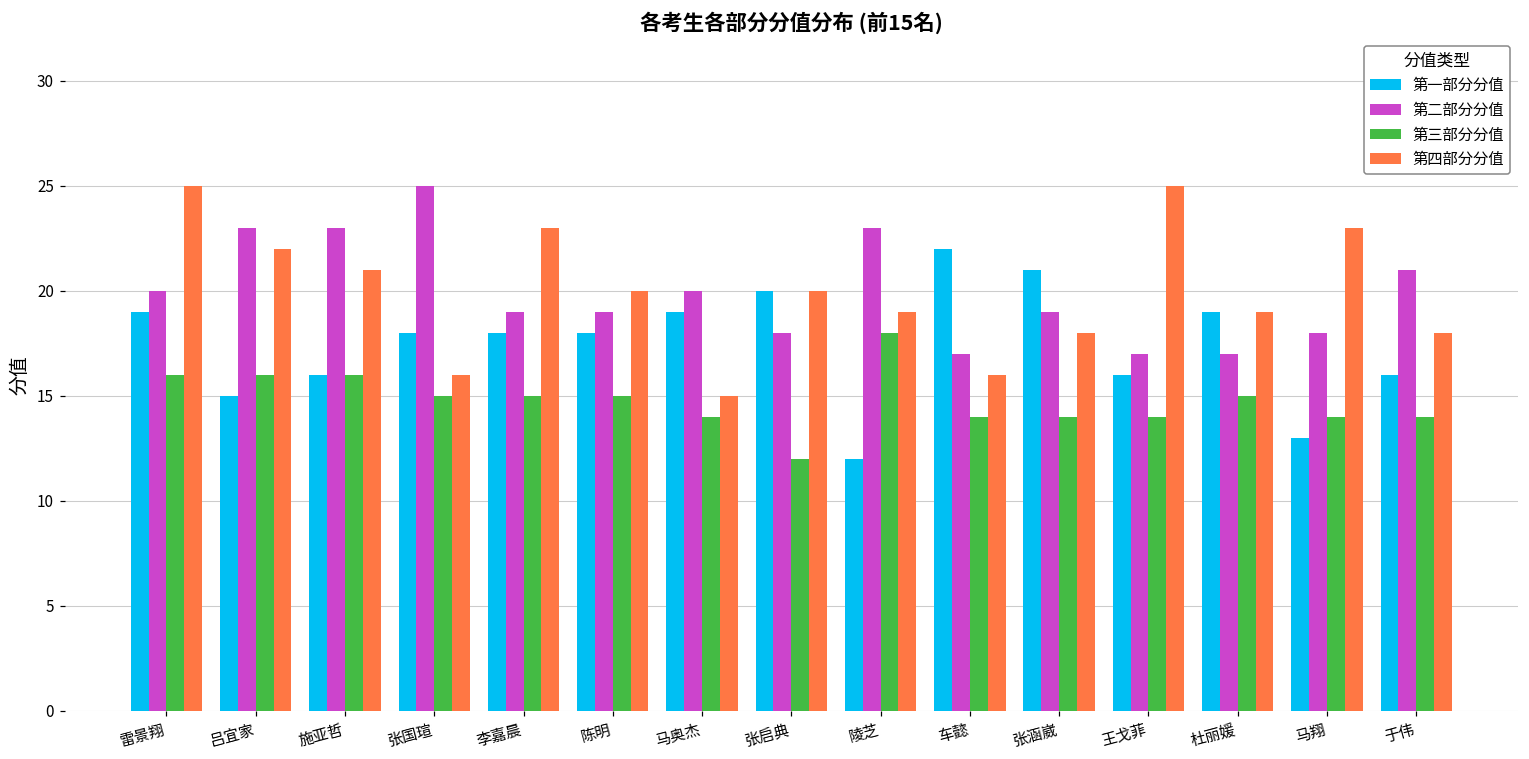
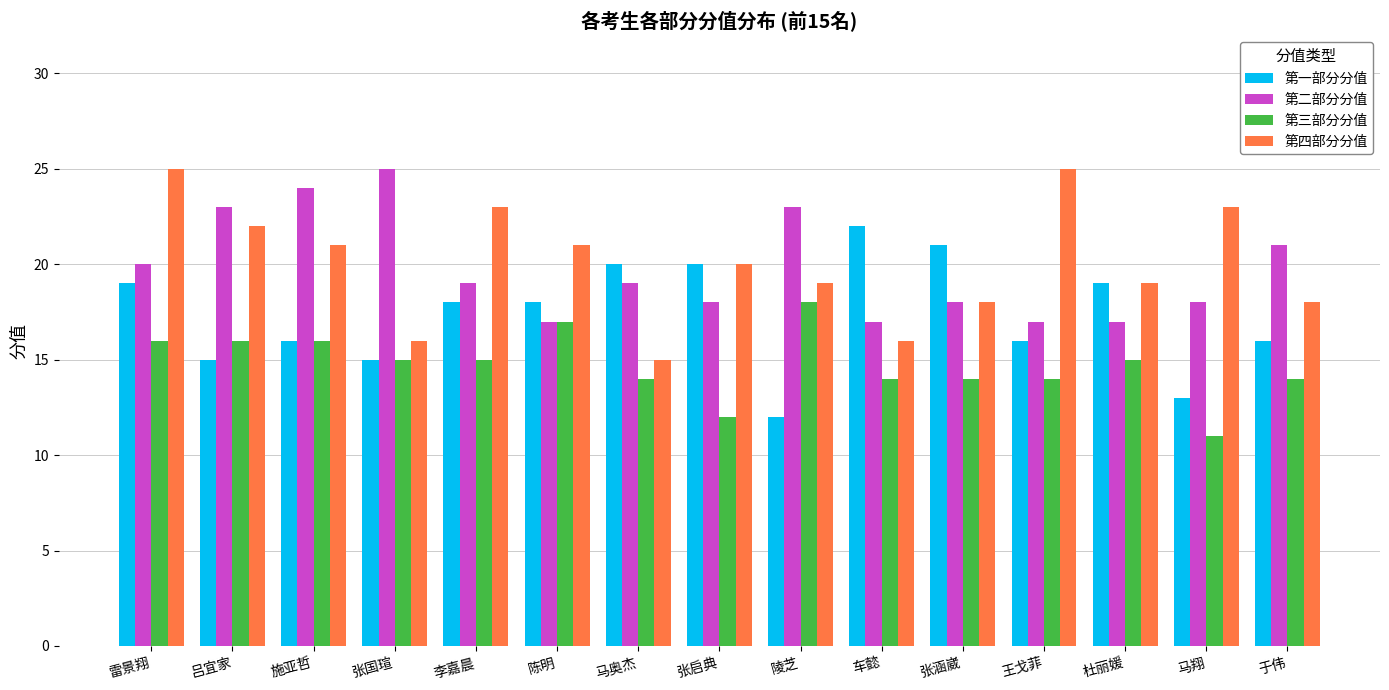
第二部分分值, 施亚哲: 23 -> 24
第一部分分值, 张国瑄: 18 -> 15
第二部分分值, 陈明: 19 -> 17
第三部分分值, 陈明: 15 -> 17
第四部分分值, 陈明: 20 -> 21
第一部分分值, 马奥杰: 19 -> 20
第二部分分值, 马奥杰: 20 -> 19
第二部分分值, 张涵崴: 19 -> 18
第三部分分值, 马翔: 14 -> 11
